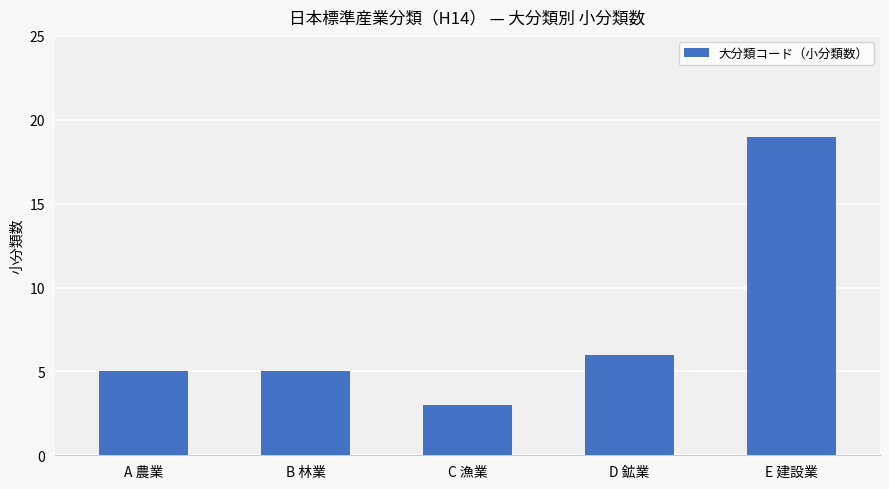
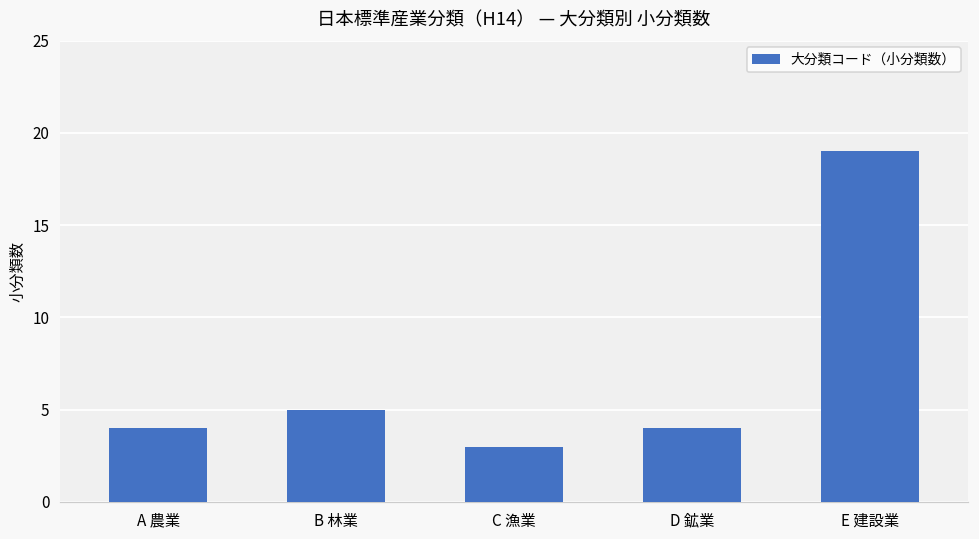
A 農業: 5 -> 4
D 鉱業: 6 -> 4
